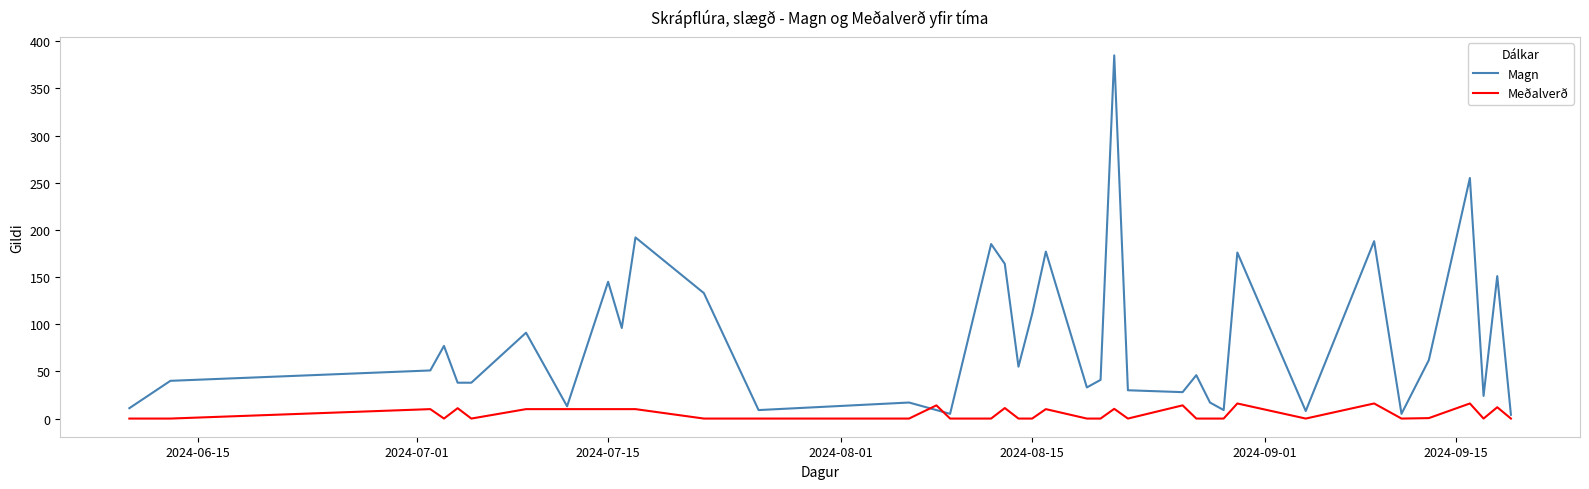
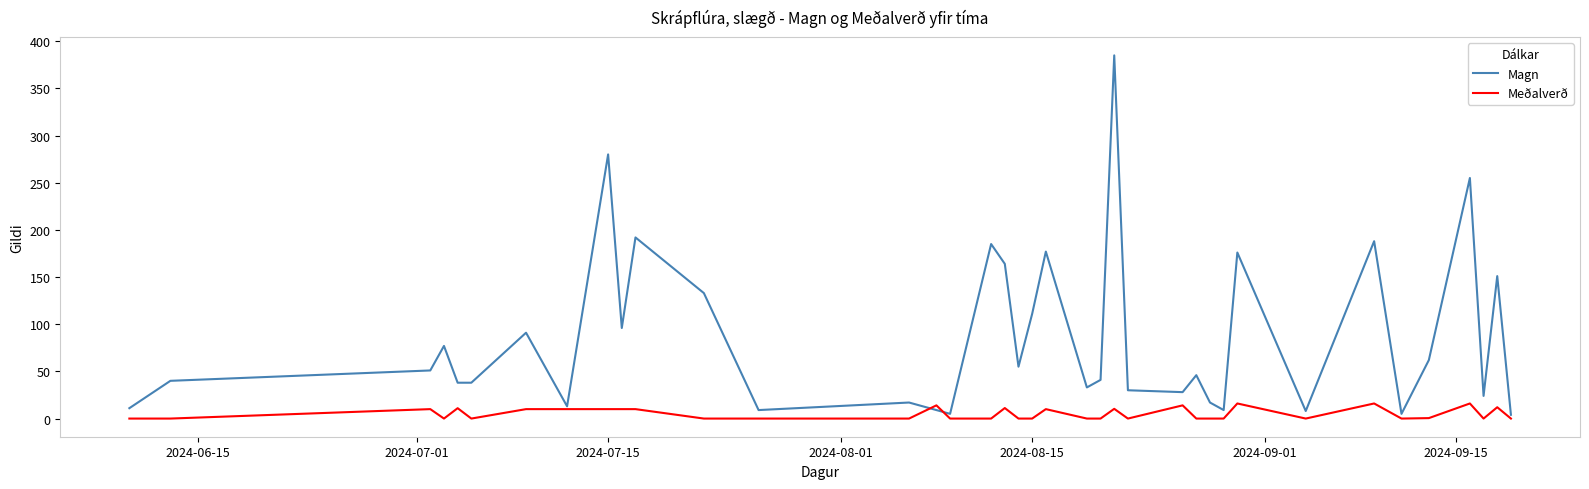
Magn, 2024-07-15: 150 -> 280
